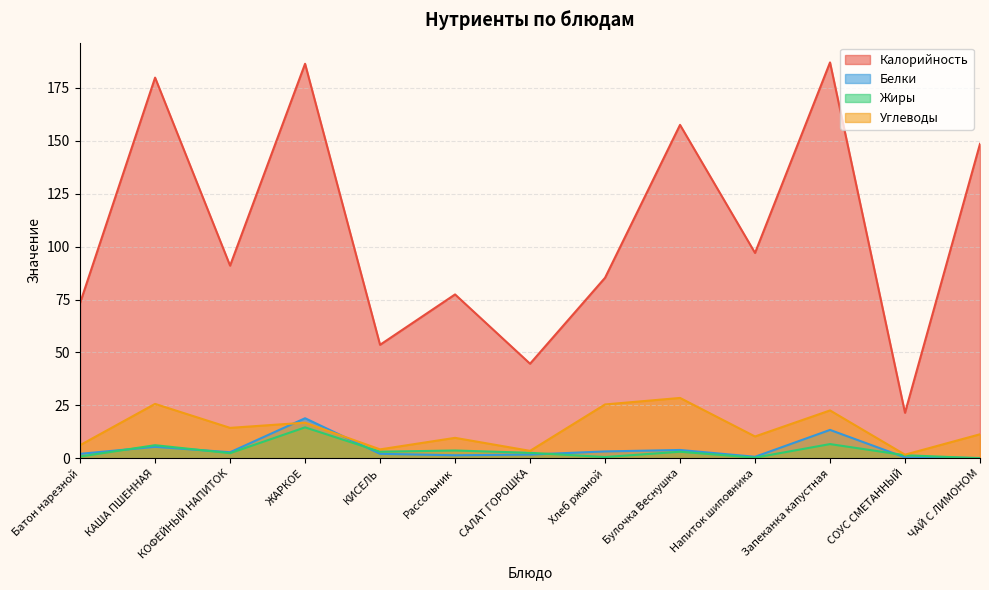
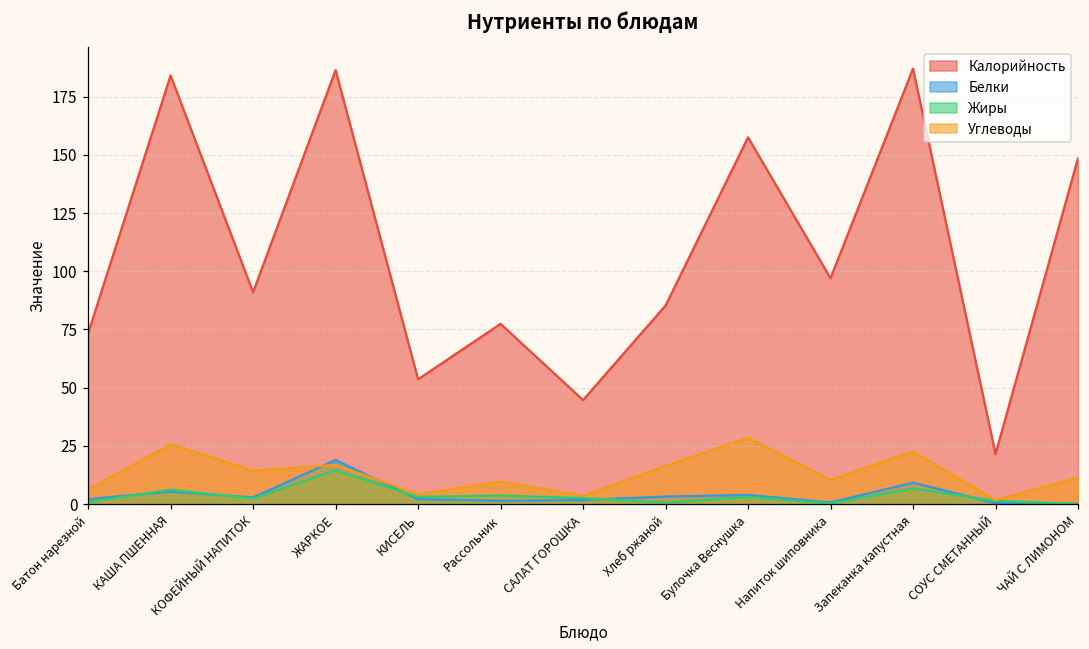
Калорийность, КАША ПШЕННАЯ: 180 -> 184
Углеводы, Хлеб ржаной: 25 -> 16
Белки, Запеканка капустная: 13 -> 9
